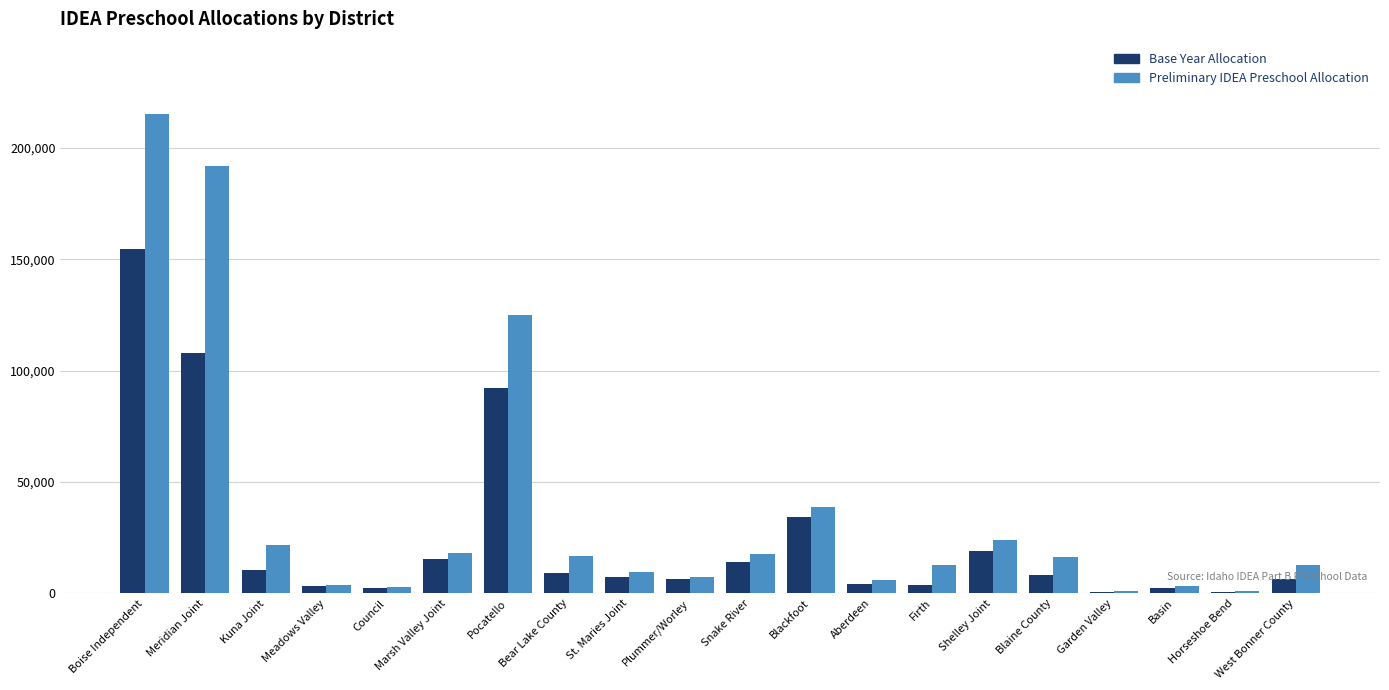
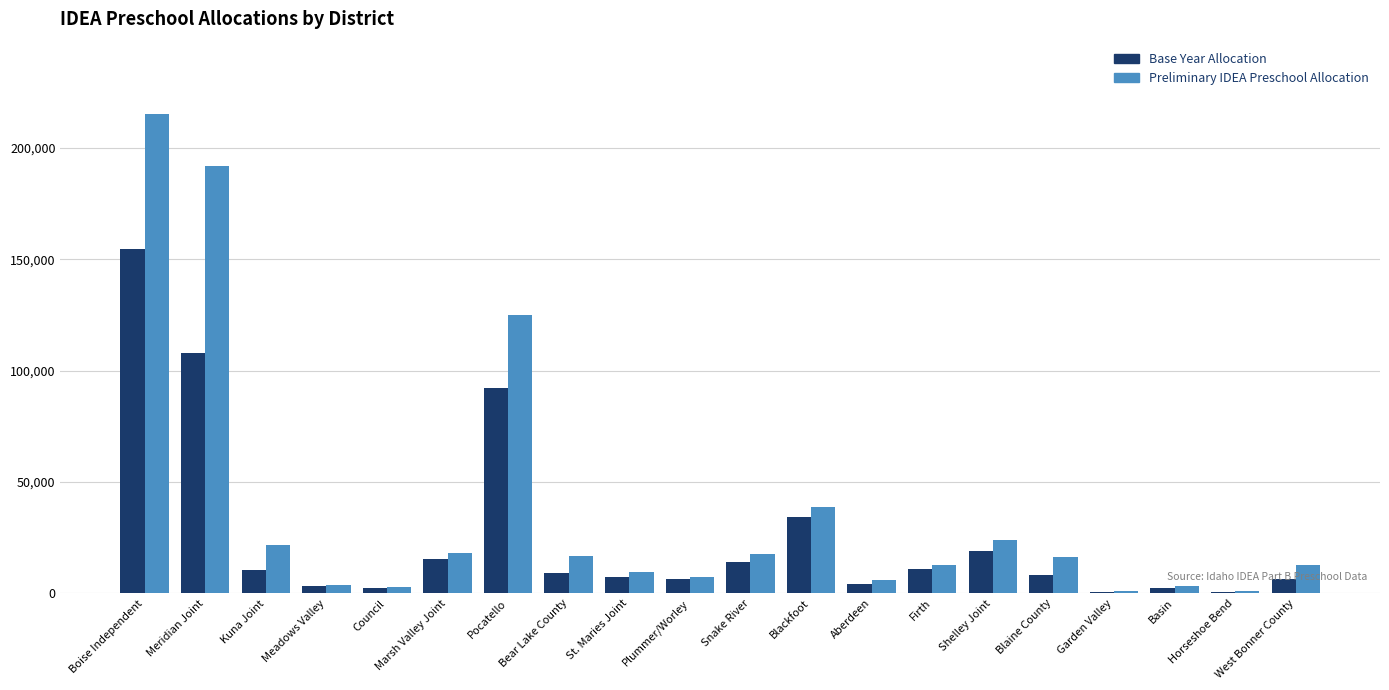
Base Year Allocation, Firth: 4,000 -> 11,000
